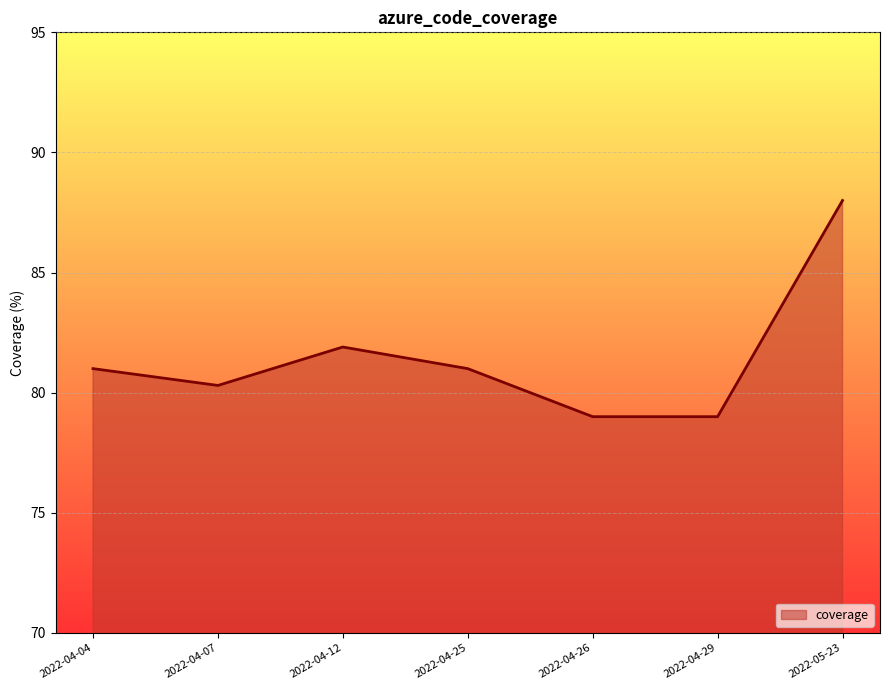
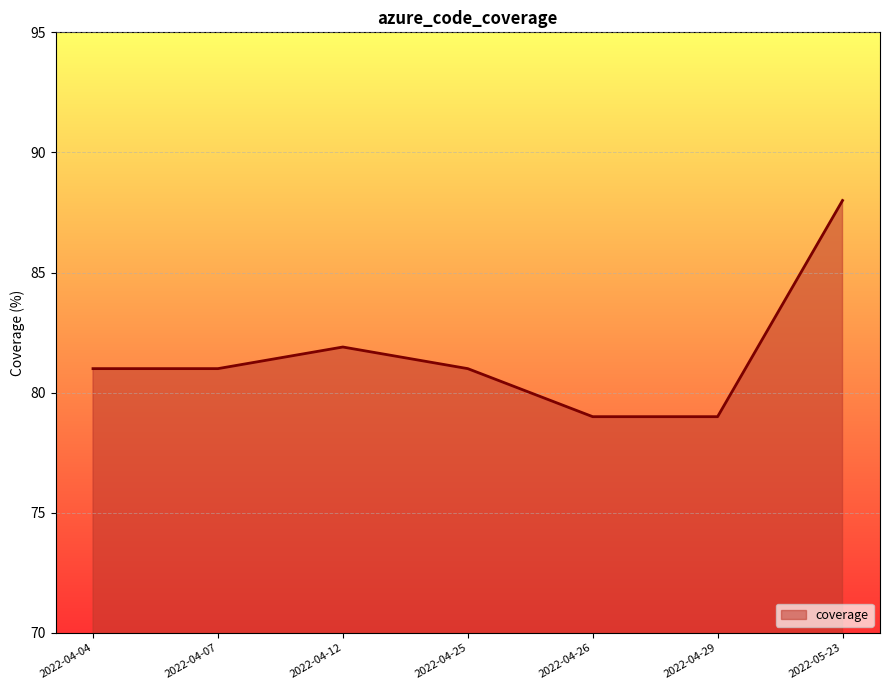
2022-04-07: 80.3 -> 81.0
